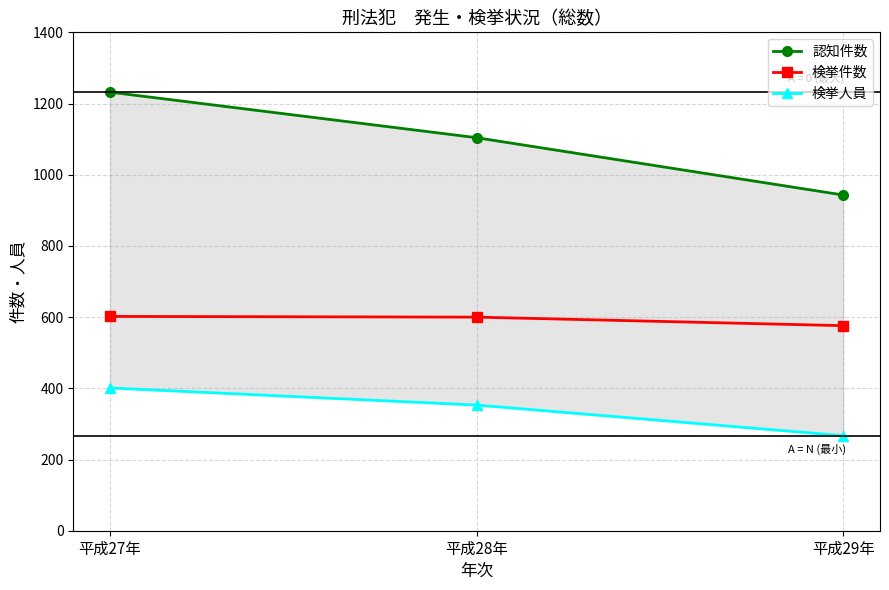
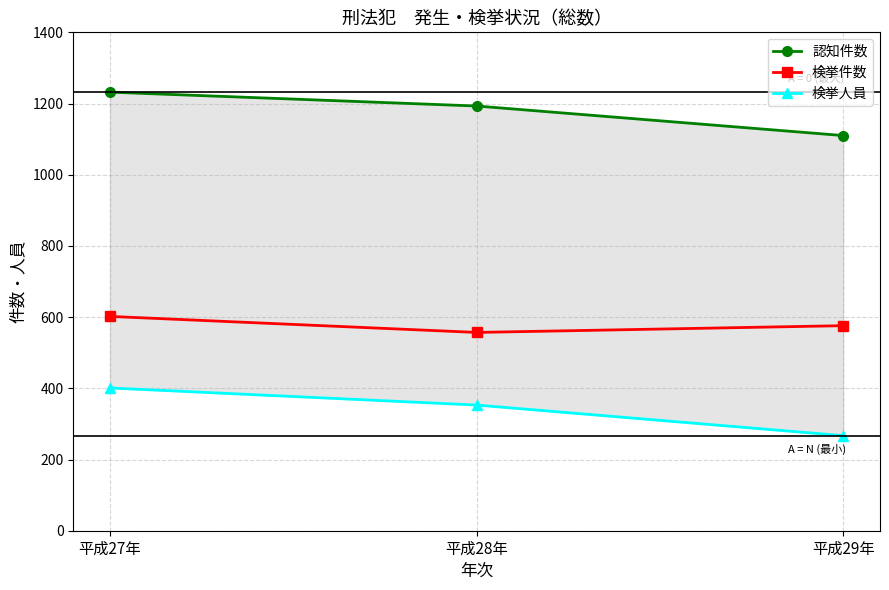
認知件数, 平成28年: 1100 -> 1190
検挙件数, 平成28年: 600 -> 560
認知件数, 平成29年: 940 -> 1110
